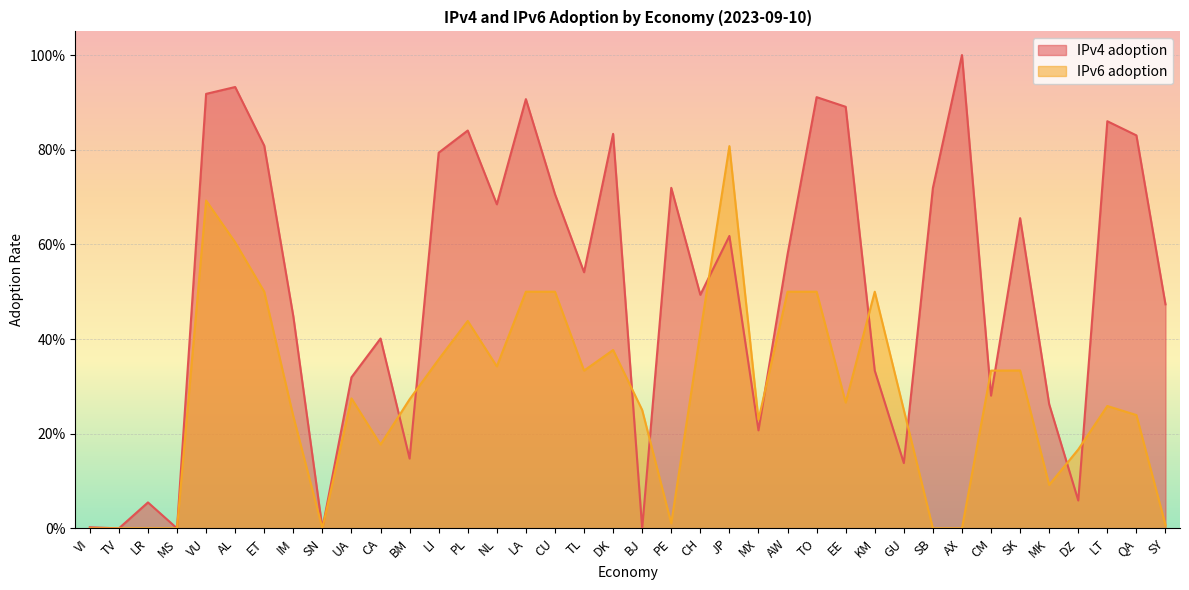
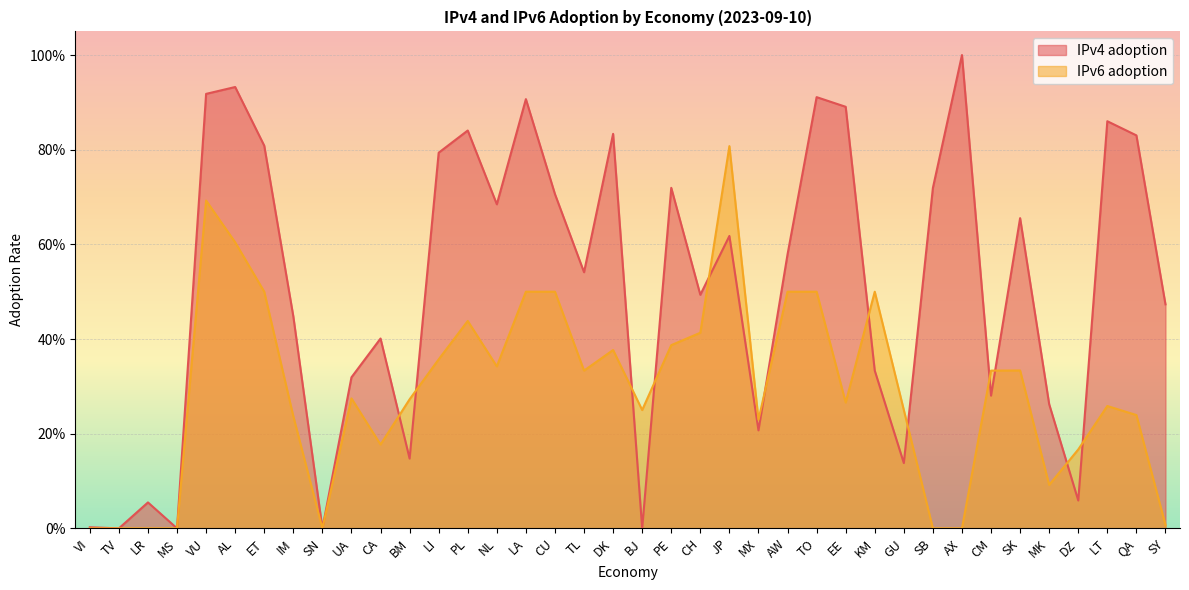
IPv6 adoption, PE: 1% -> 39%
